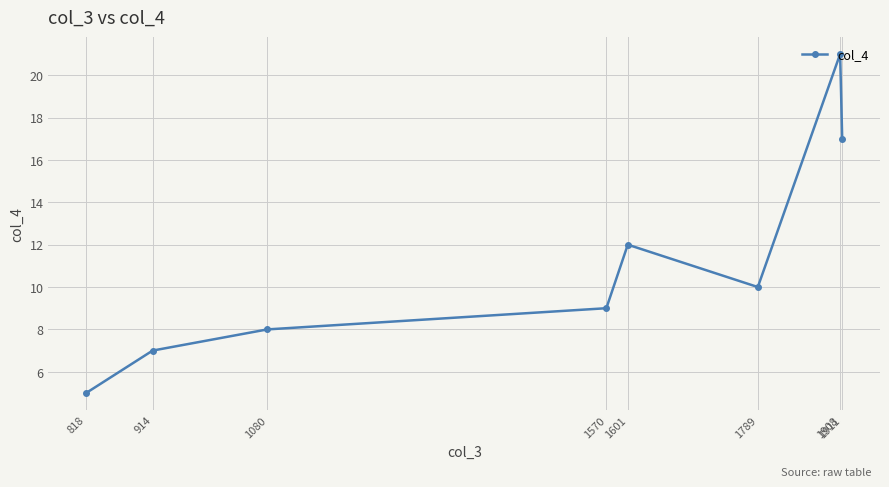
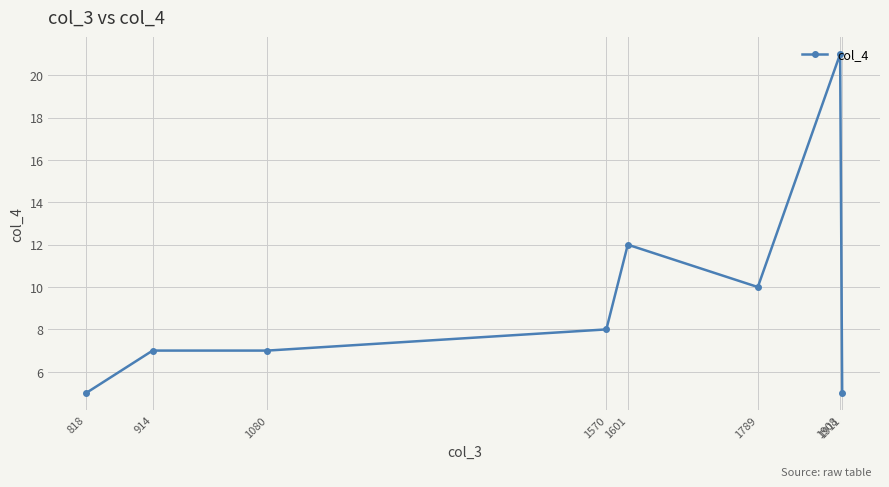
1080: 8 -> 7
1570: 9 -> 8
1911: 17 -> 5
